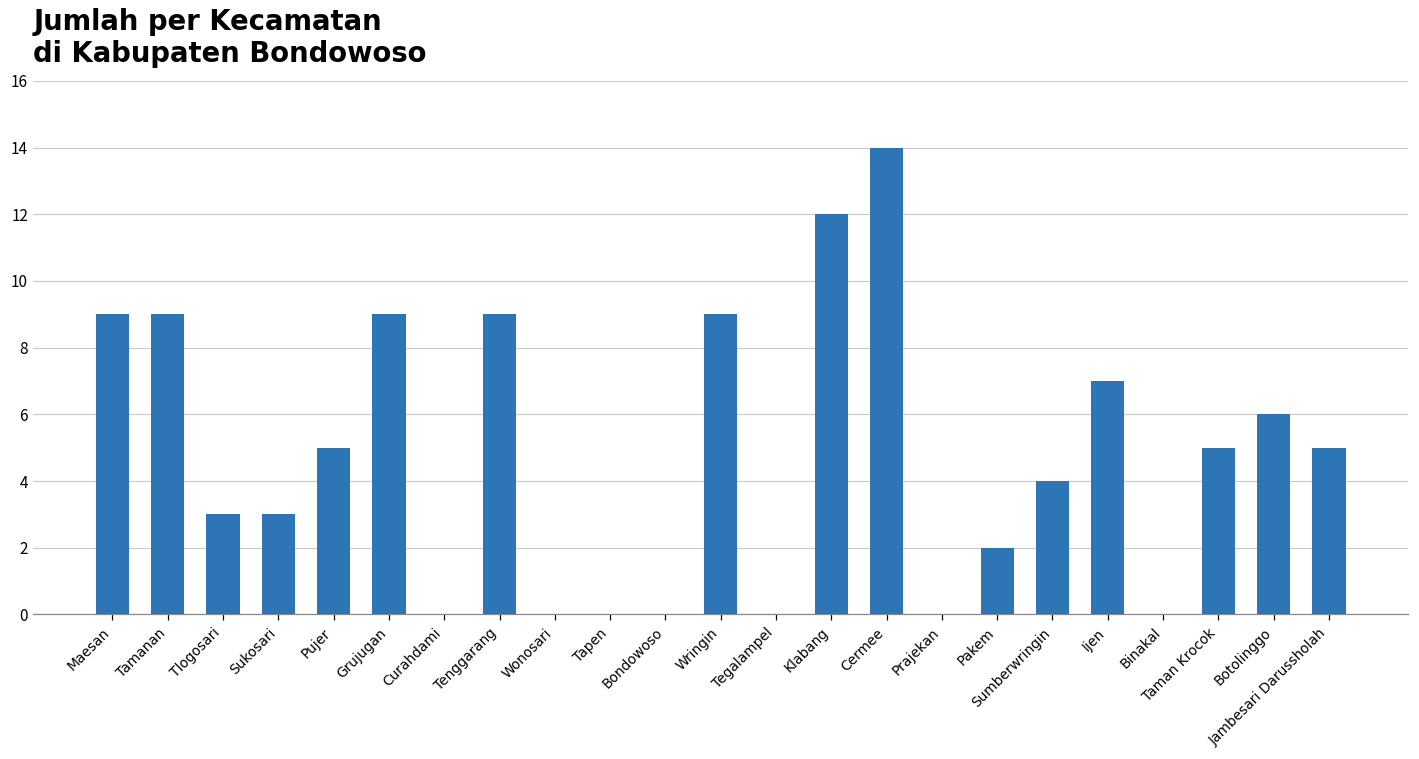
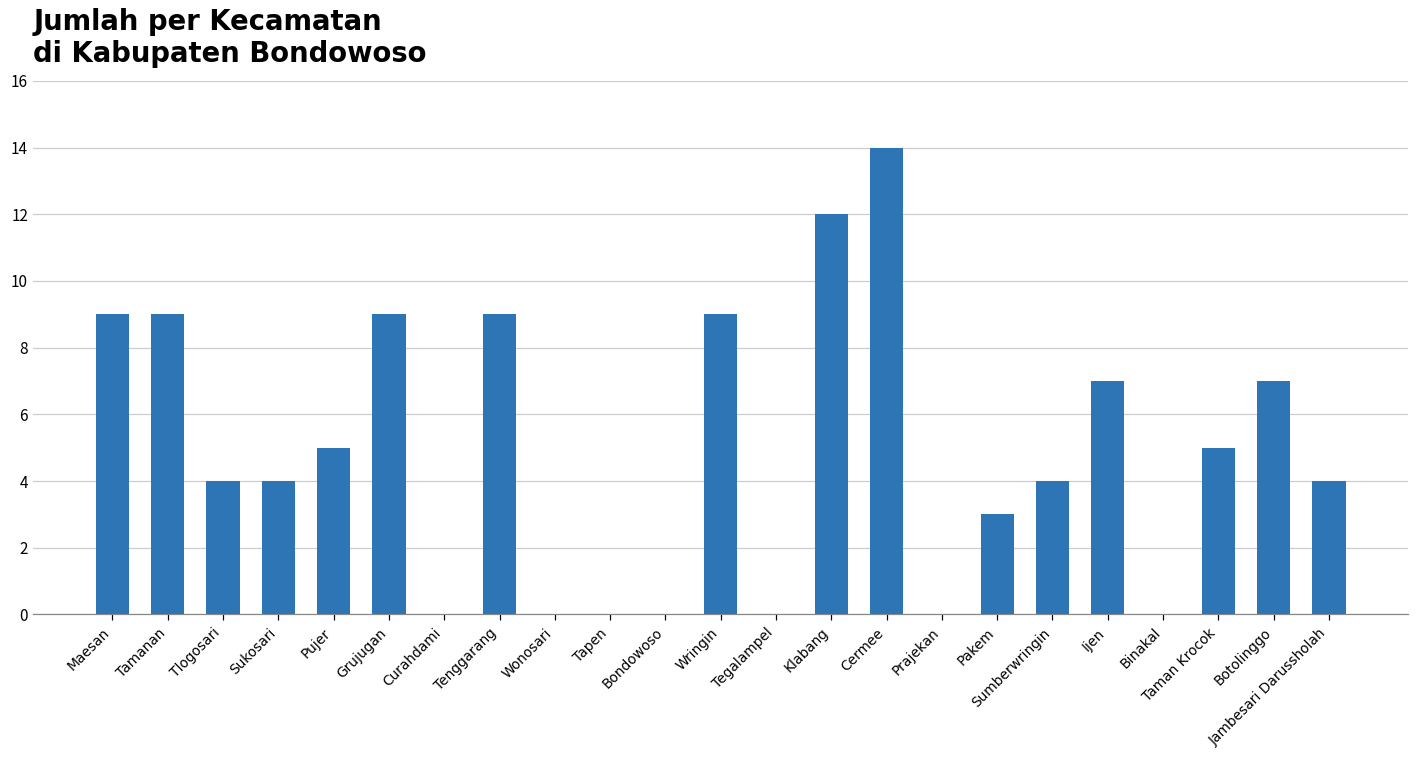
Tlogosari: 3 -> 4
Sukosari: 3 -> 4
Pakem: 2 -> 3
Botolinggo: 6 -> 7
Jambesari Darussholah: 5 -> 4
